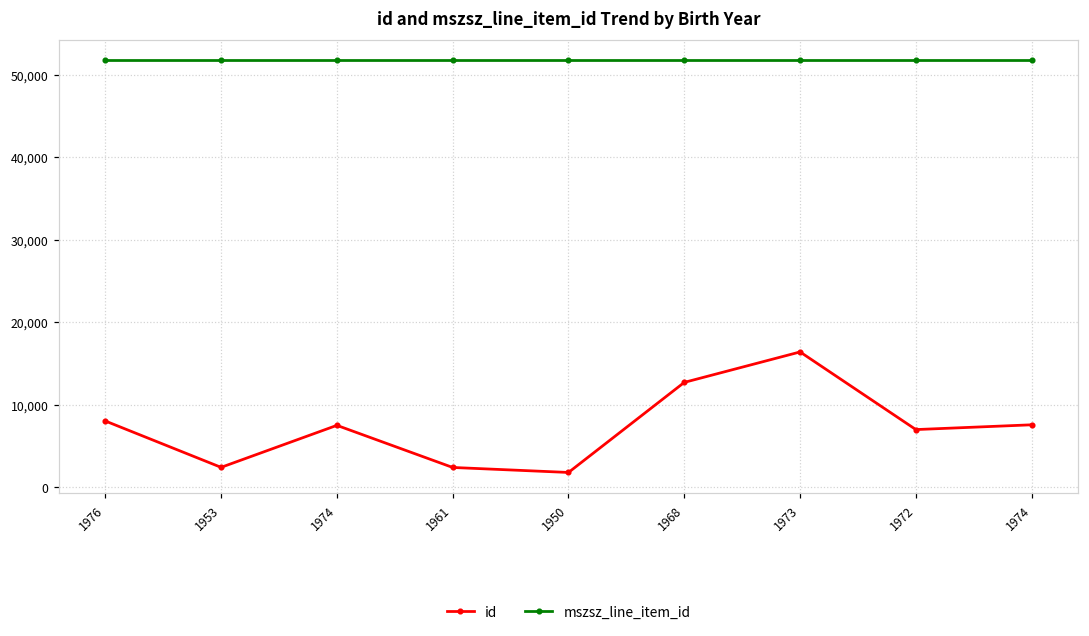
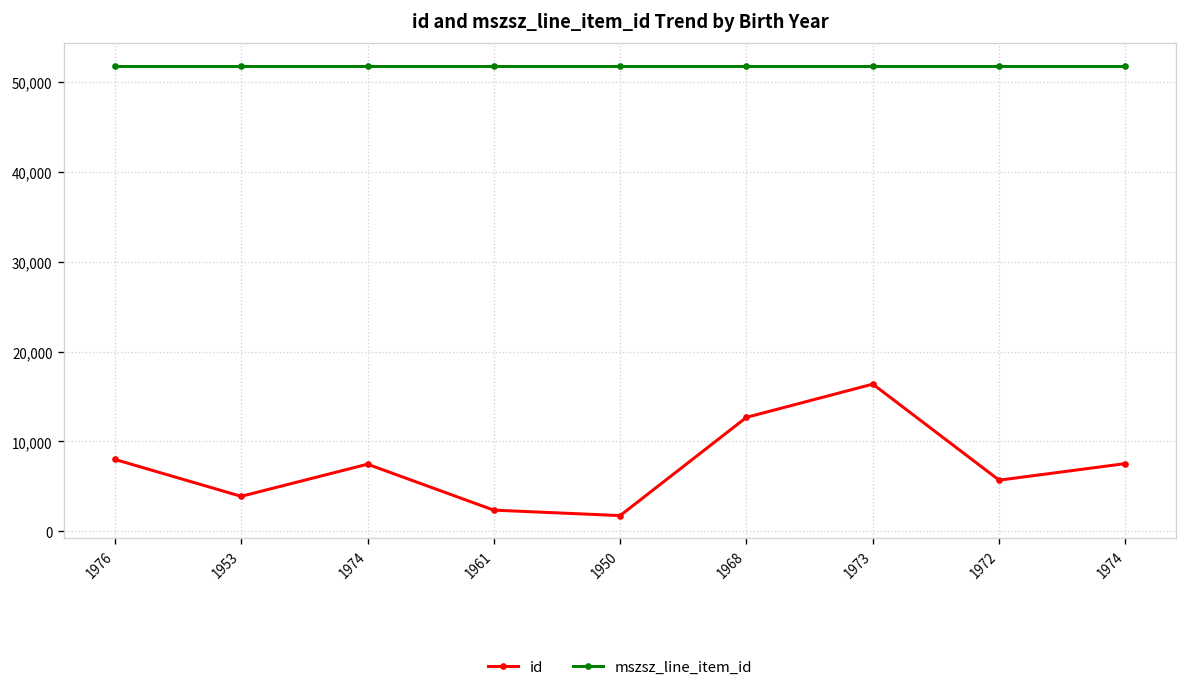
id, 1953: 2,000 -> 4,000
id, 1972: 7,000 -> 6,000
